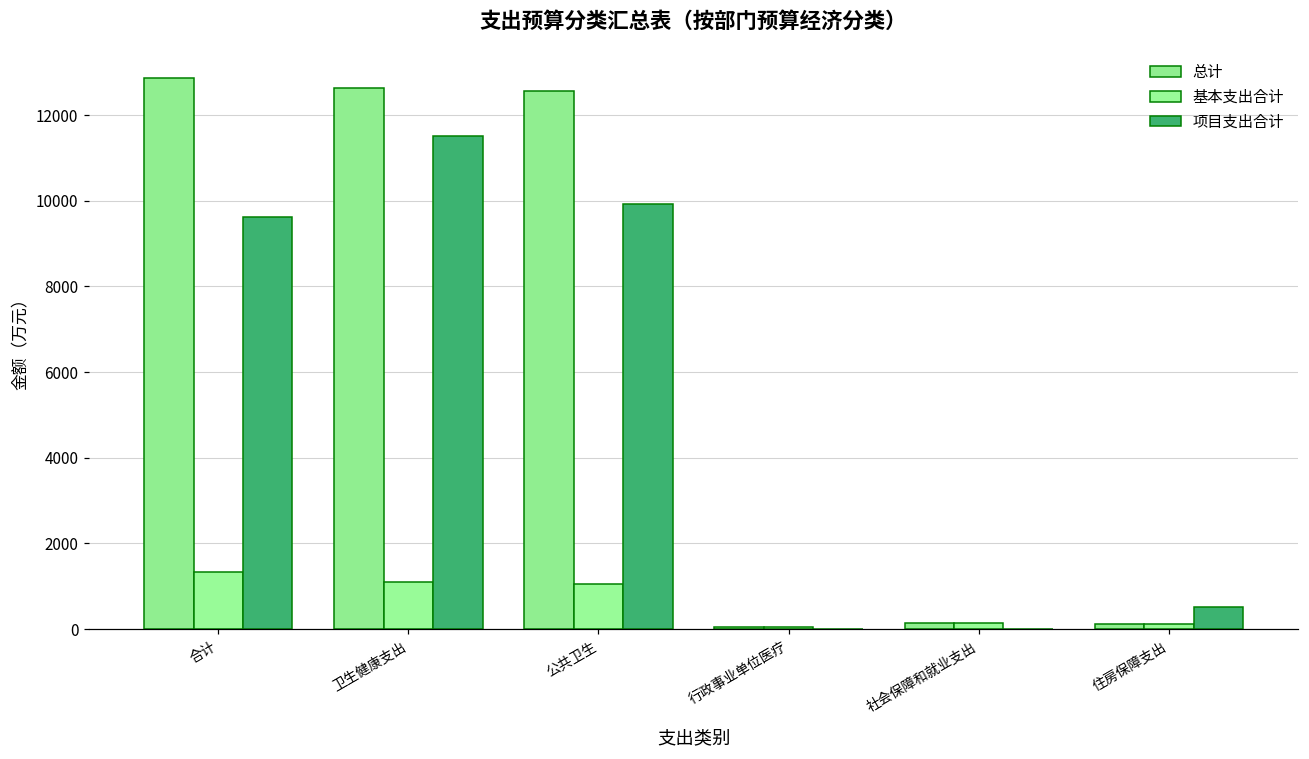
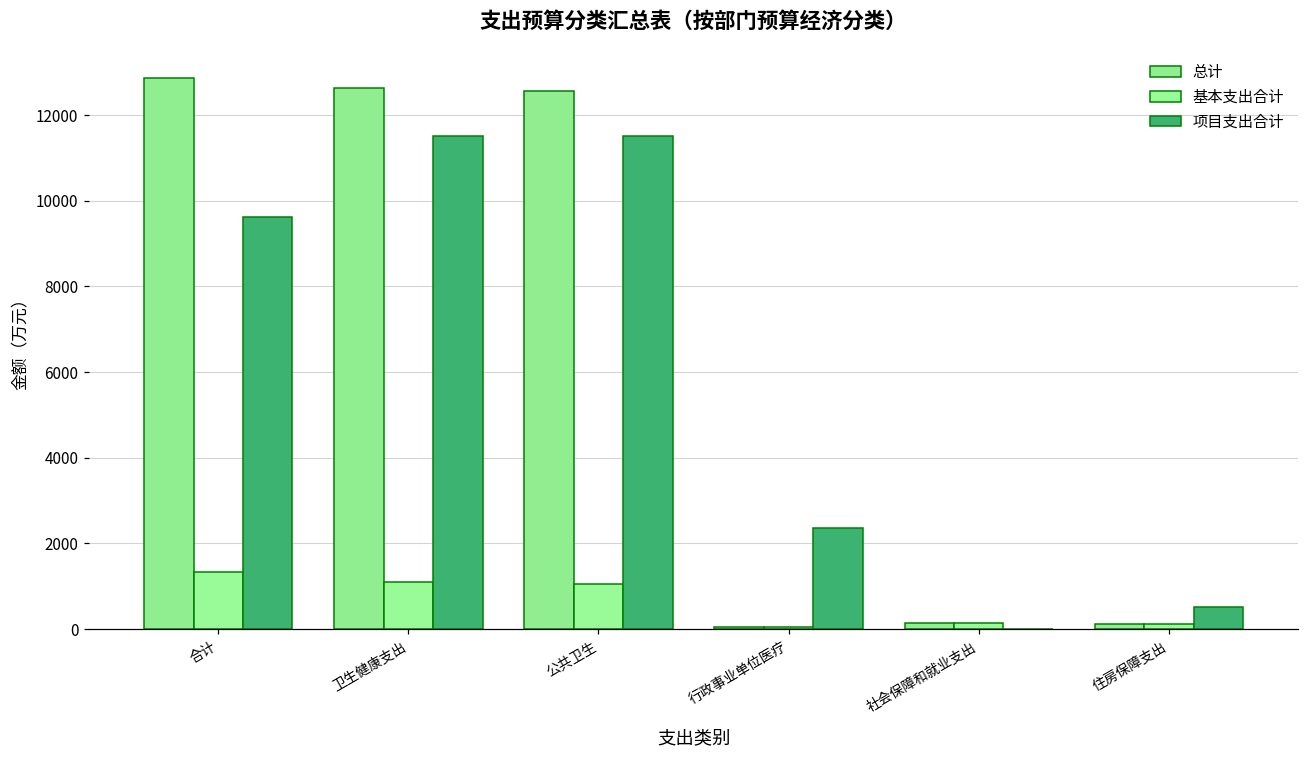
项目支出合计, 公共卫生: 9900 -> 11500
项目支出合计, 行政事业单位医疗: 0 -> 2400
